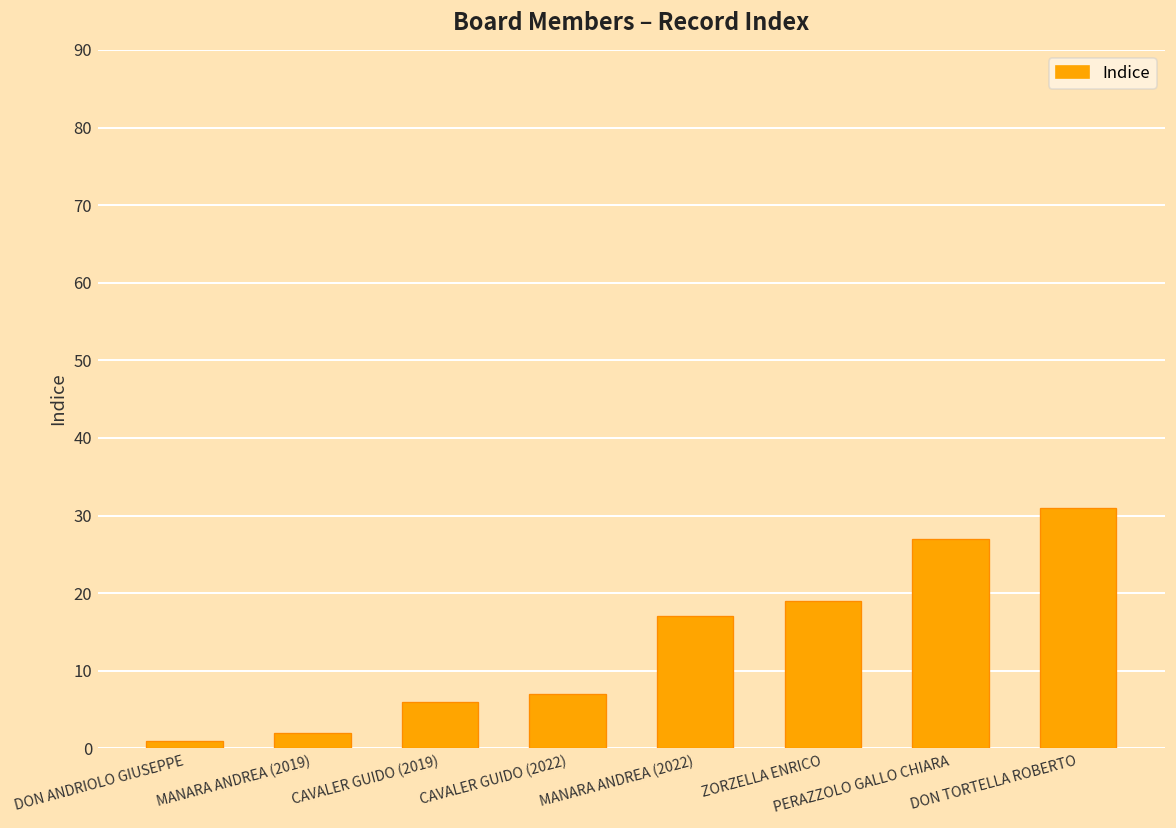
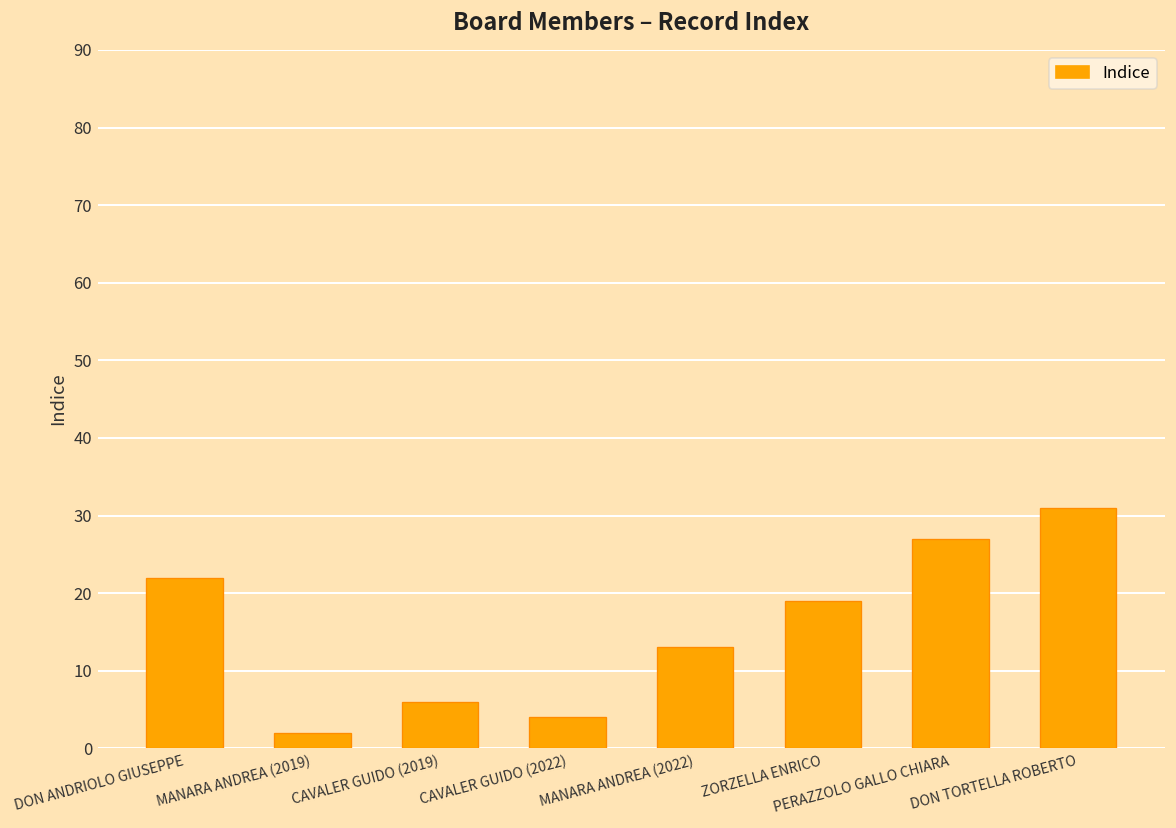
DON ANDRIOLO GIUSEPPE: 1 -> 22
CAVALER GUIDO (2022): 7 -> 4
MANARA ANDREA (2022): 17 -> 13
